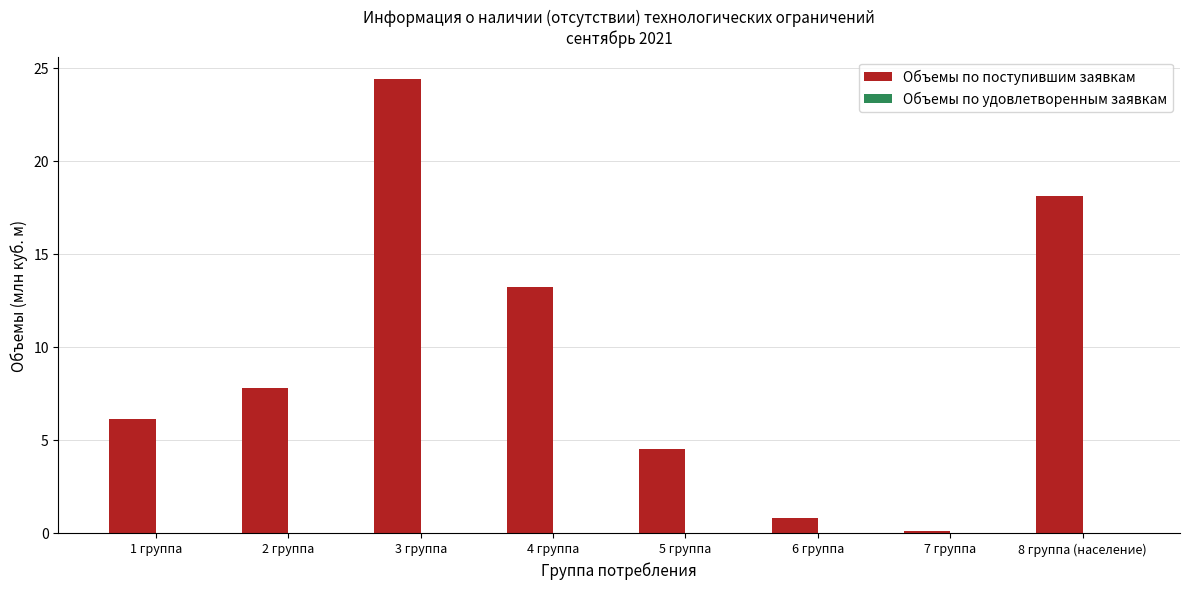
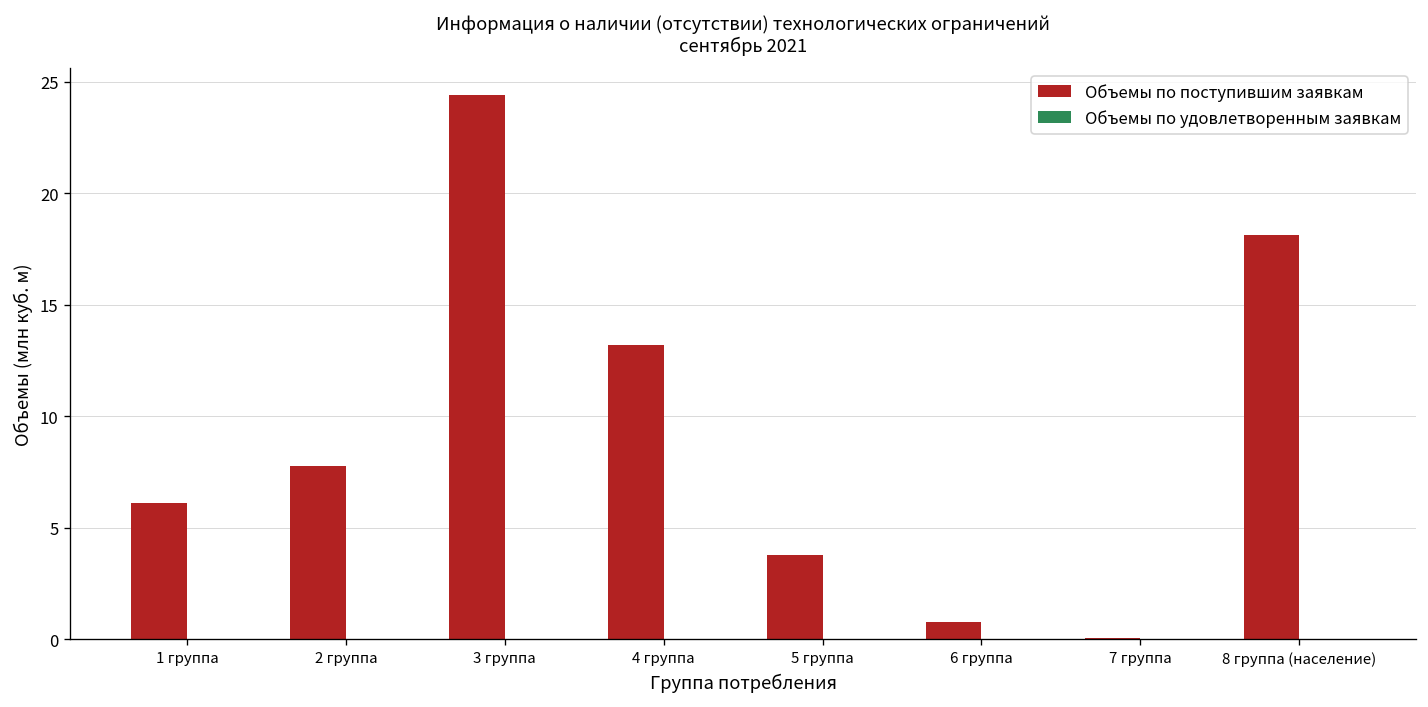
Объемы по поступившим заявкам, 5 группа: 4.5 -> 3.8
